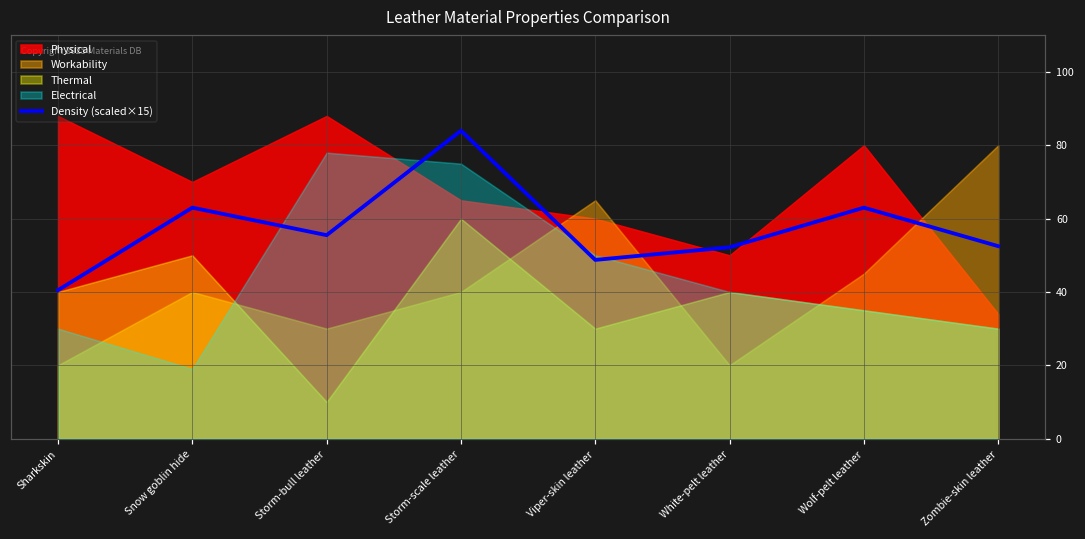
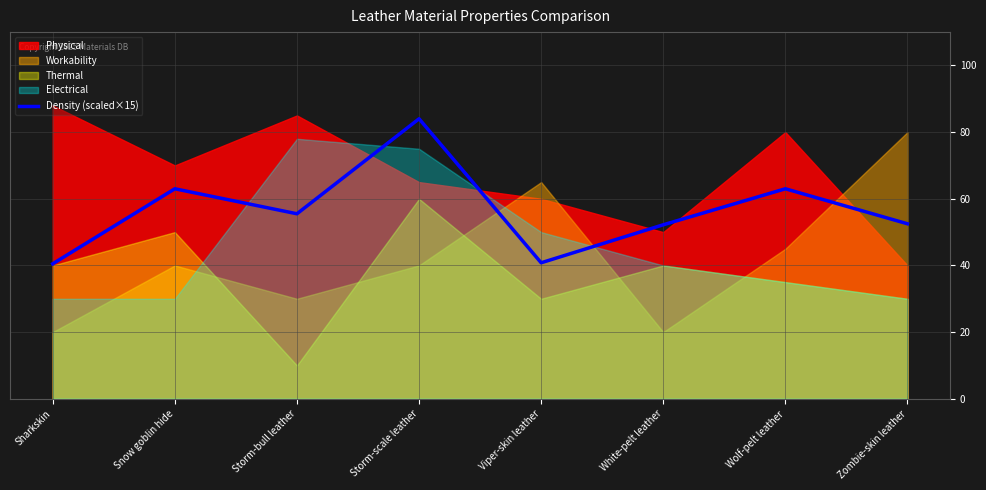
Electrical, Snow goblin hide: 19 -> 30
Physical, Storm-bull leather: 88 -> 85
Density (scaled×15), Viper-skin leather: 49 -> 41
Physical, Zombie-skin leather: 34 -> 40
